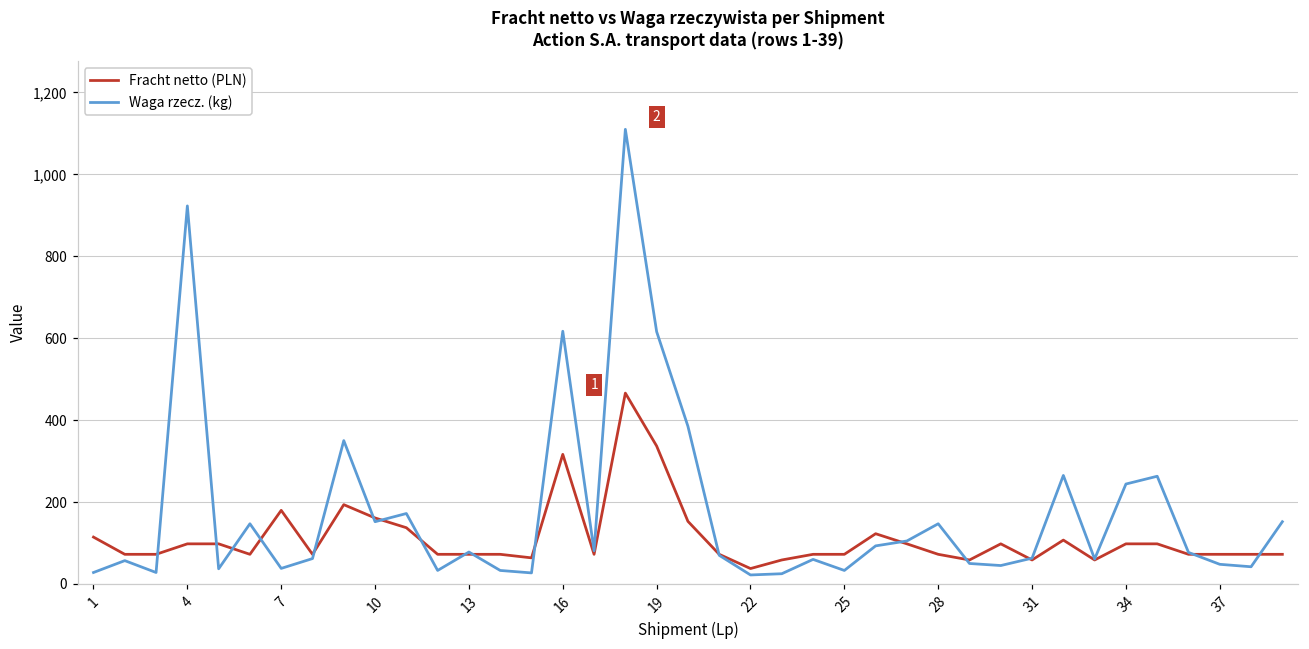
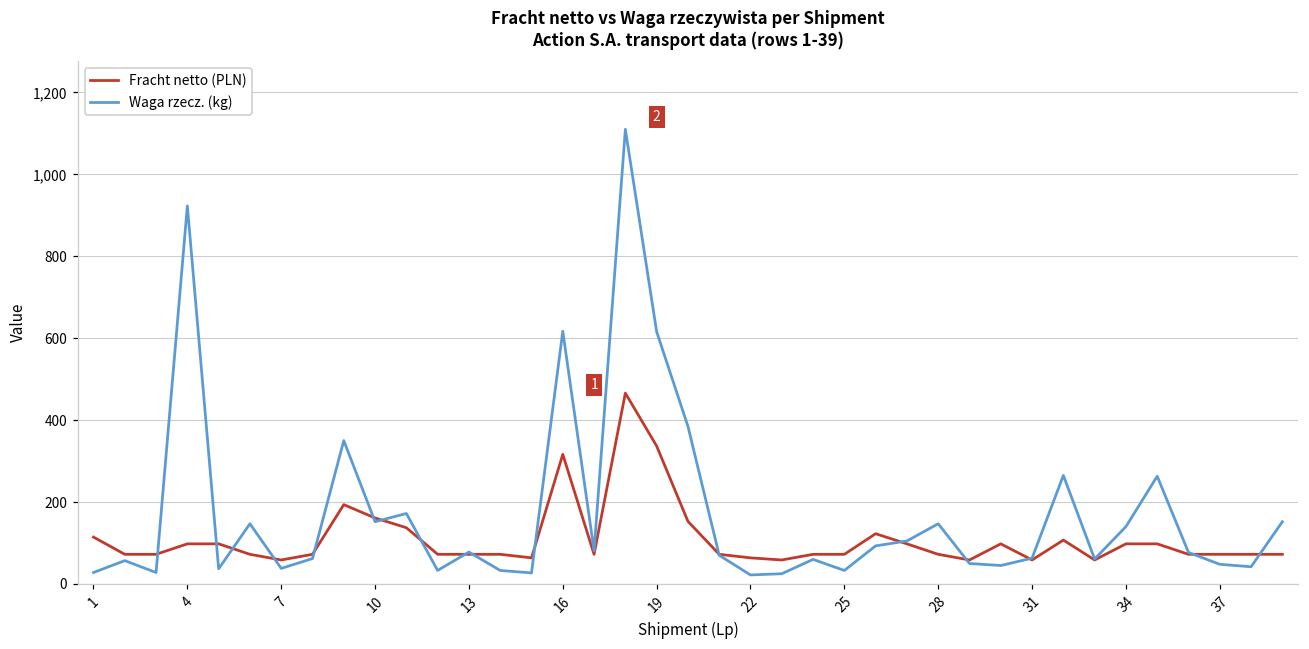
Fracht netto (PLN), 7: 180 -> 60
Fracht netto (PLN), 22: 40 -> 60
Waga rzecz. (kg), 34: 240 -> 140
